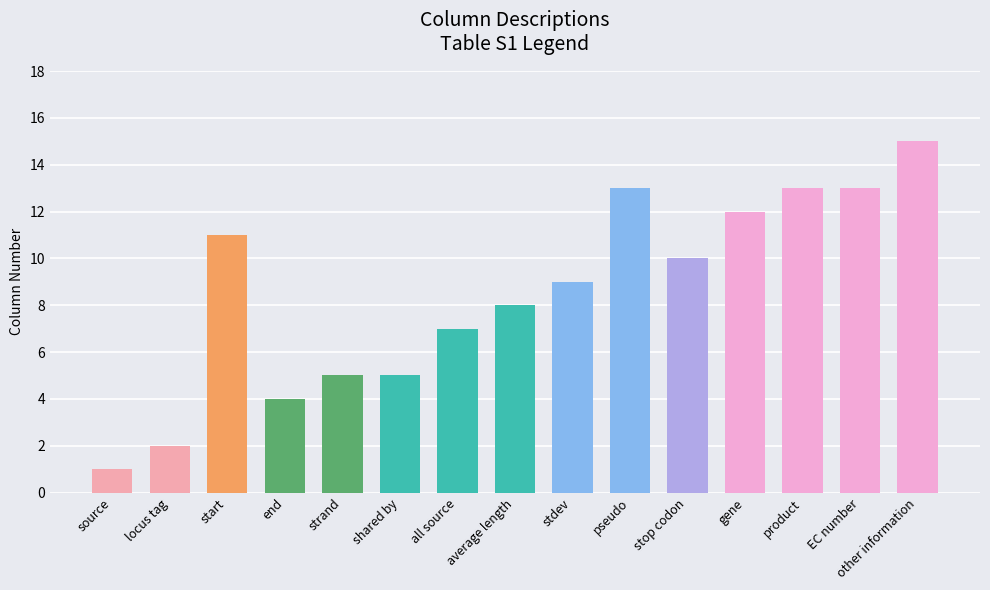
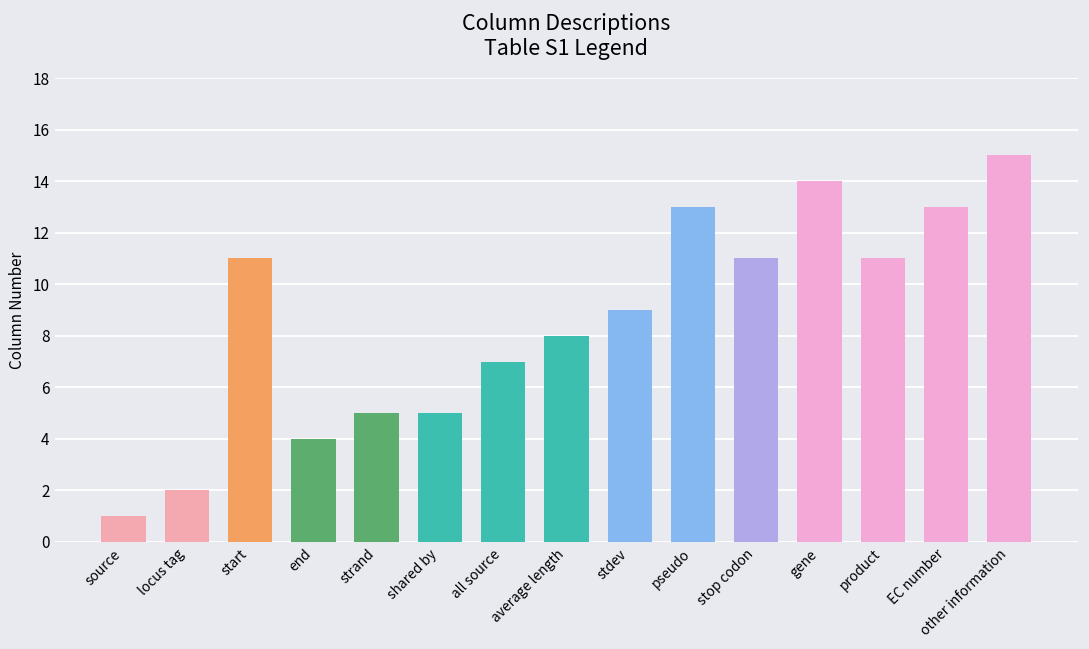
stop codon: 10 -> 11
gene: 12 -> 14
product: 13 -> 11
